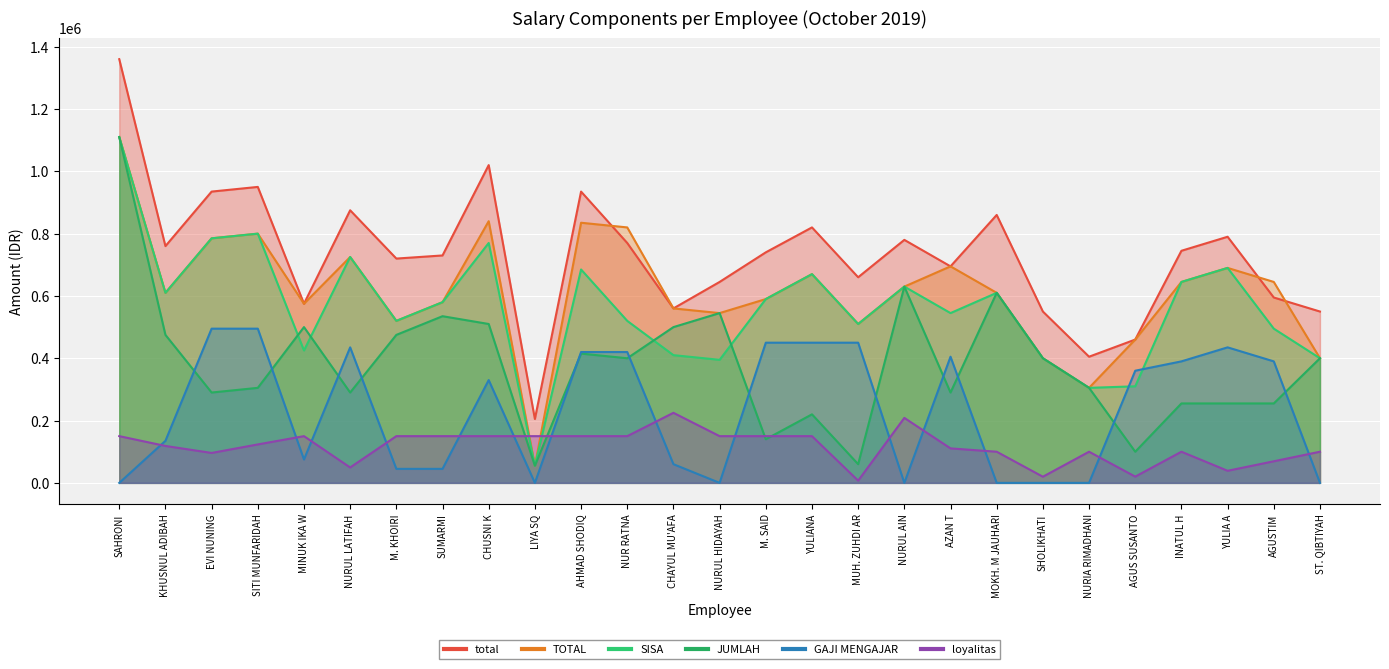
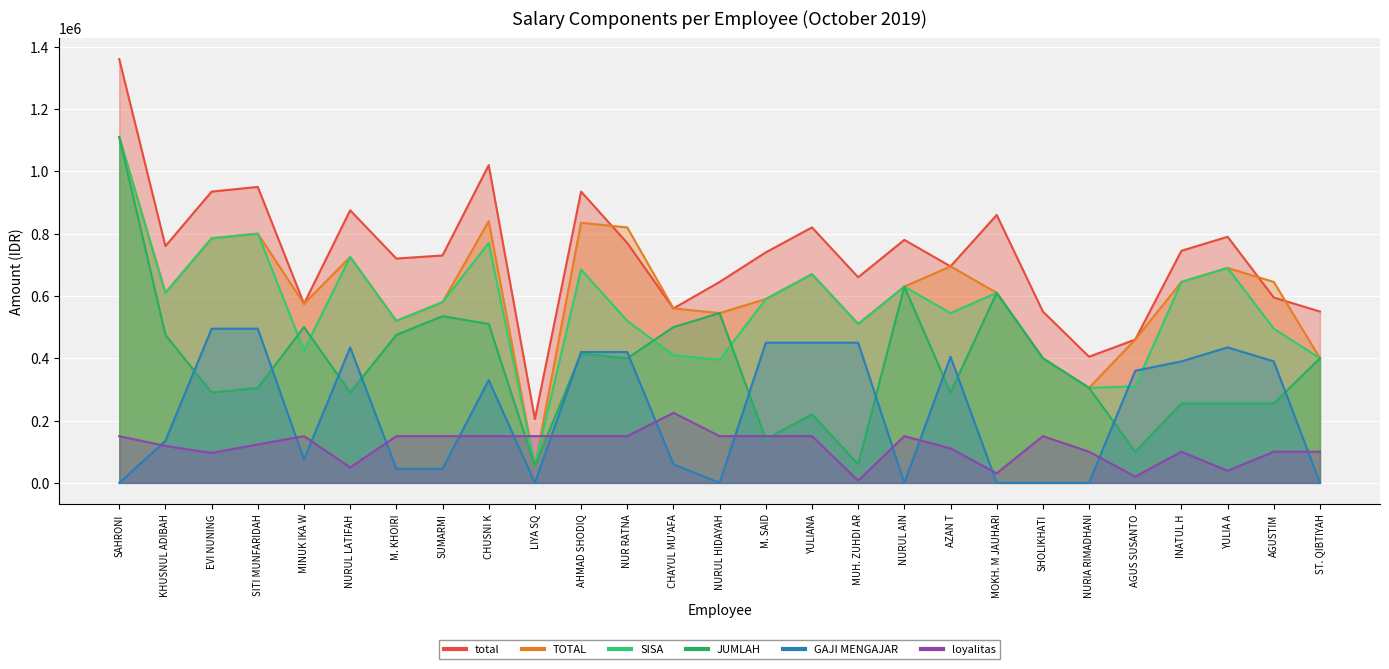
loyalitas, NURUL AIN: 210000 -> 150000
loyalitas, MOKH. M JAUHARI: 100000 -> 30000
loyalitas, SHOLIKHATI: 20000 -> 150000
loyalitas, AGUSTIM: 70000 -> 100000
